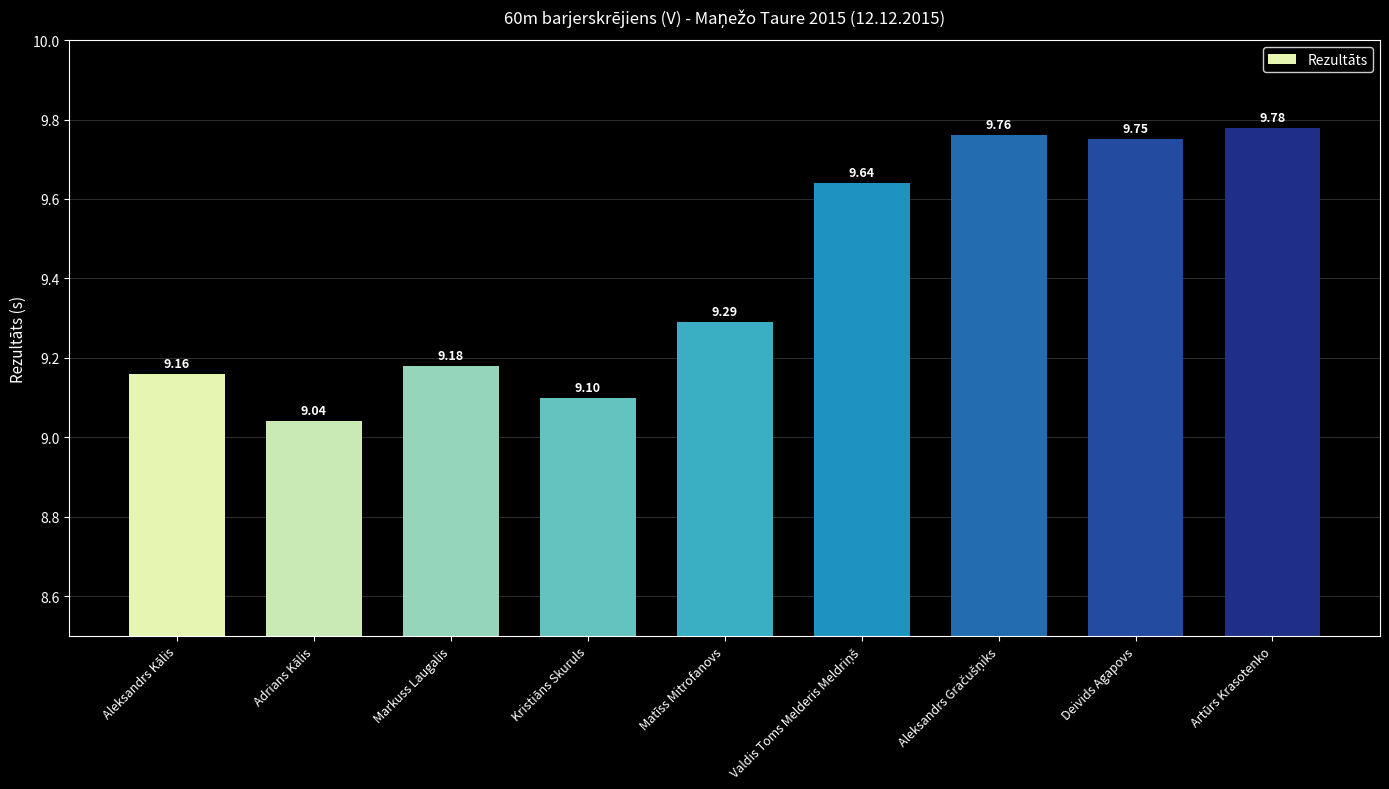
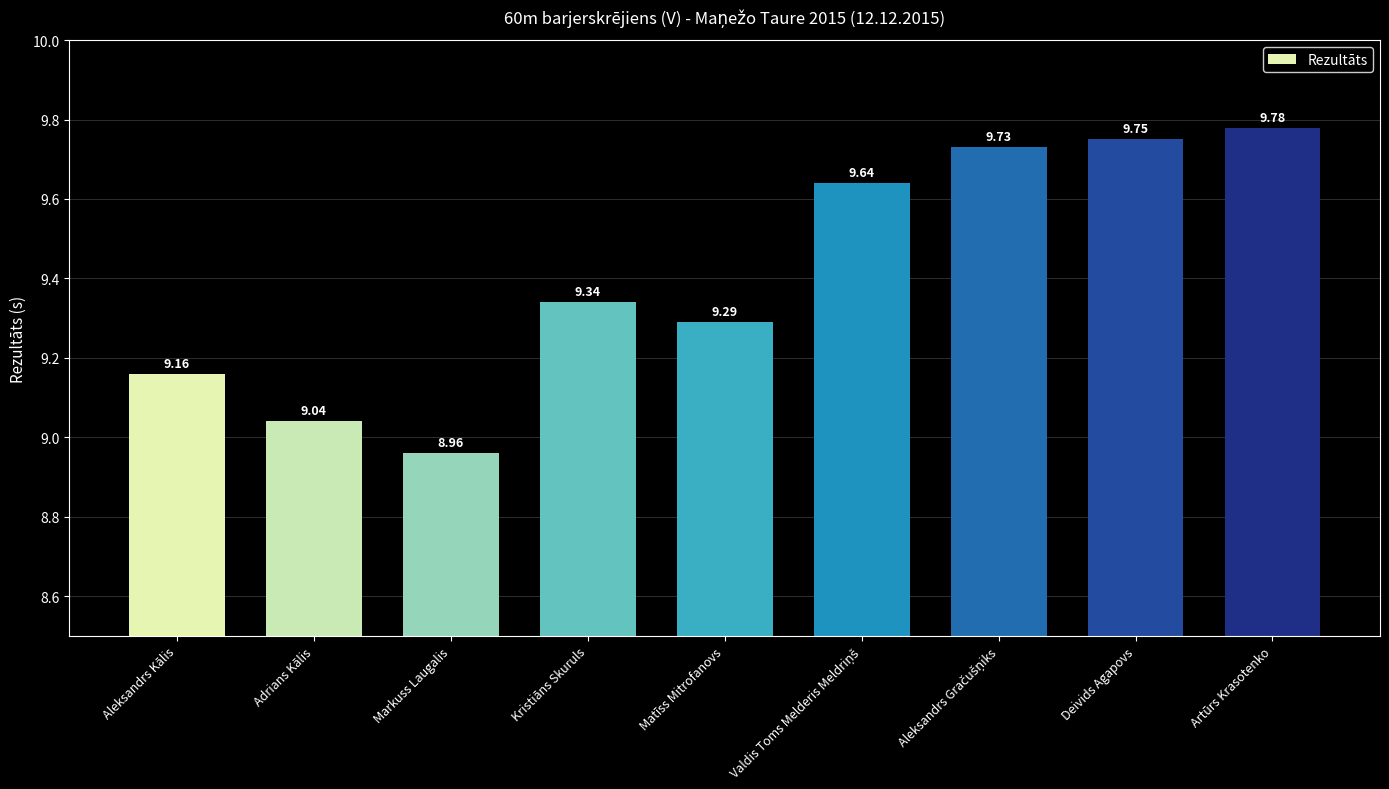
Markuss Laugalis: 9.18 -> 8.96
Kristiāns Skuruls: 9.10 -> 9.34
Aleksandrs Gračušņiks: 9.76 -> 9.73
